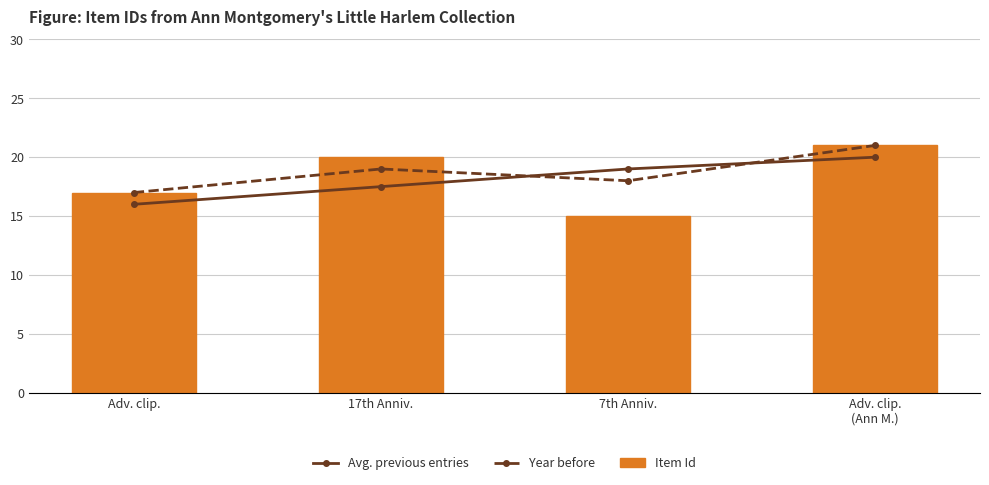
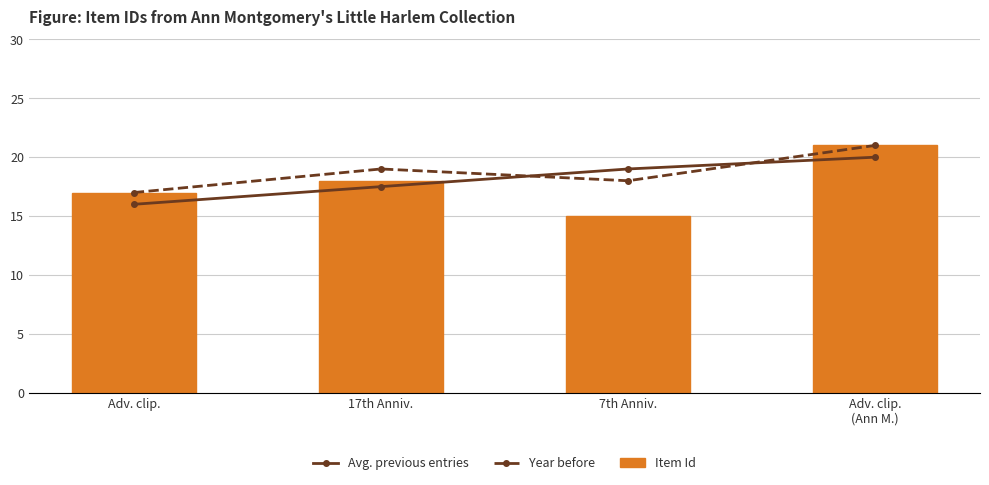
Item Id, 17th Anniv.: 20 -> 18
